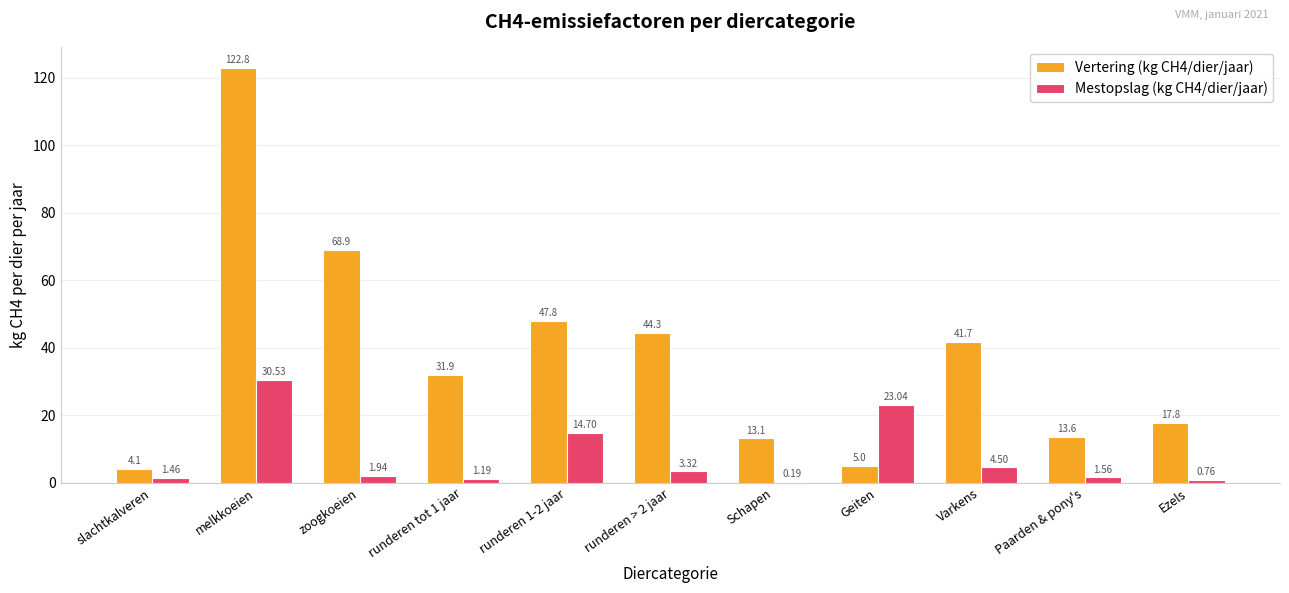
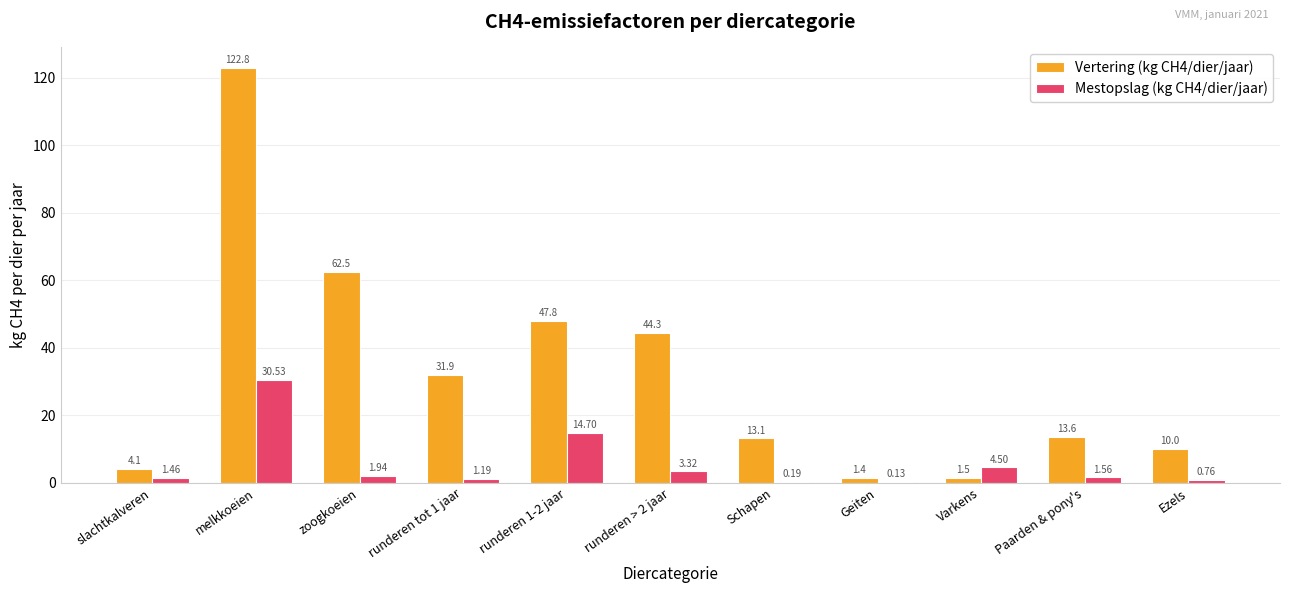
Vertering (kg CH4/dier/jaar), zoogkoeien: 68.9 -> 62.5
Vertering (kg CH4/dier/jaar), Geiten: 5.0 -> 1.4
Mestopslag (kg CH4/dier/jaar), Geiten: 23.04 -> 0.13
Vertering (kg CH4/dier/jaar), Varkens: 41.7 -> 1.5
Vertering (kg CH4/dier/jaar), Ezels: 17.8 -> 10.0
